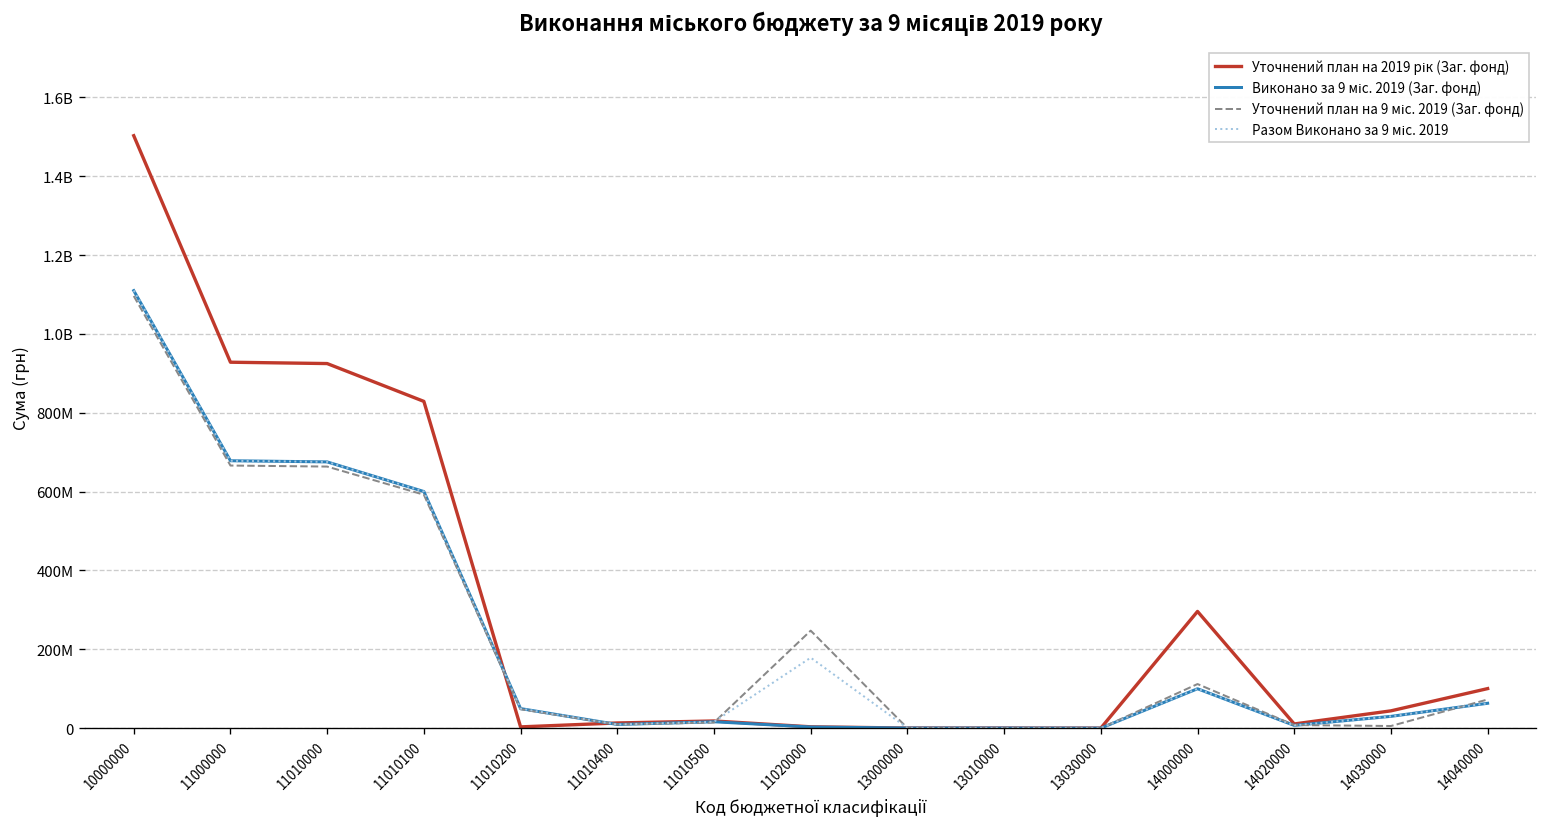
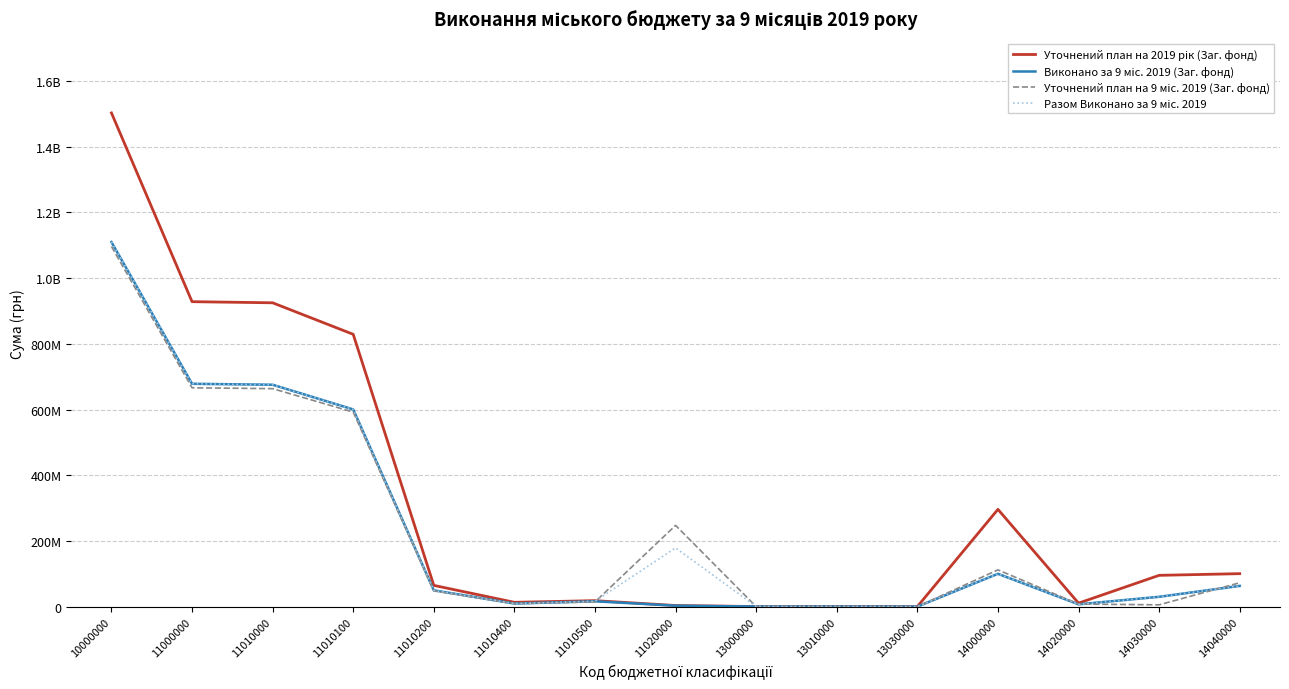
Уточнений план на 2019 рік (Заг. фонд), 11010200: 0 -> 60000000
Уточнений план на 2019 рік (Заг. фонд), 14030000: 40000000 -> 100000000
